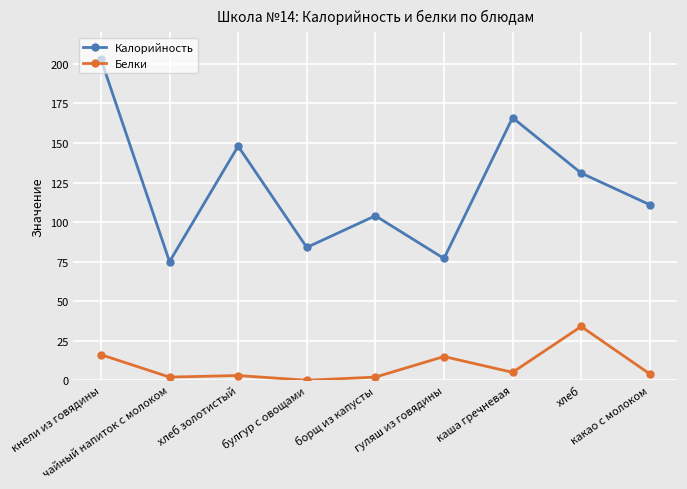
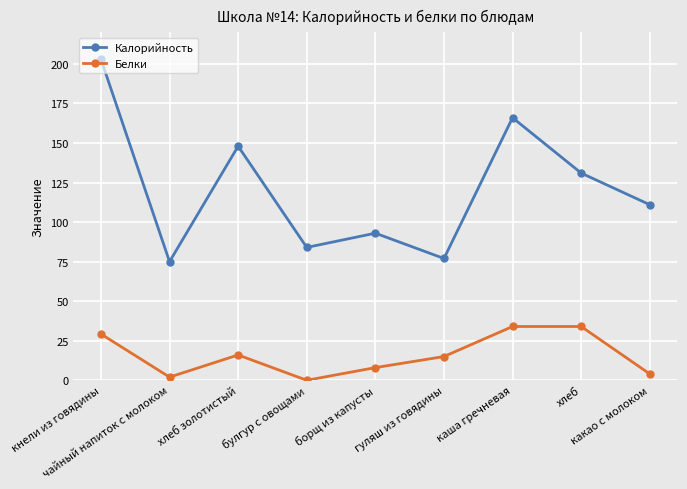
Белки, кнели из говядины: 16 -> 29
Белки, хлеб золотистый: 3 -> 16
Калорийность, борщ из капусты: 104 -> 93
Белки, борщ из капусты: 2 -> 8
Белки, каша гречневая: 5 -> 34
